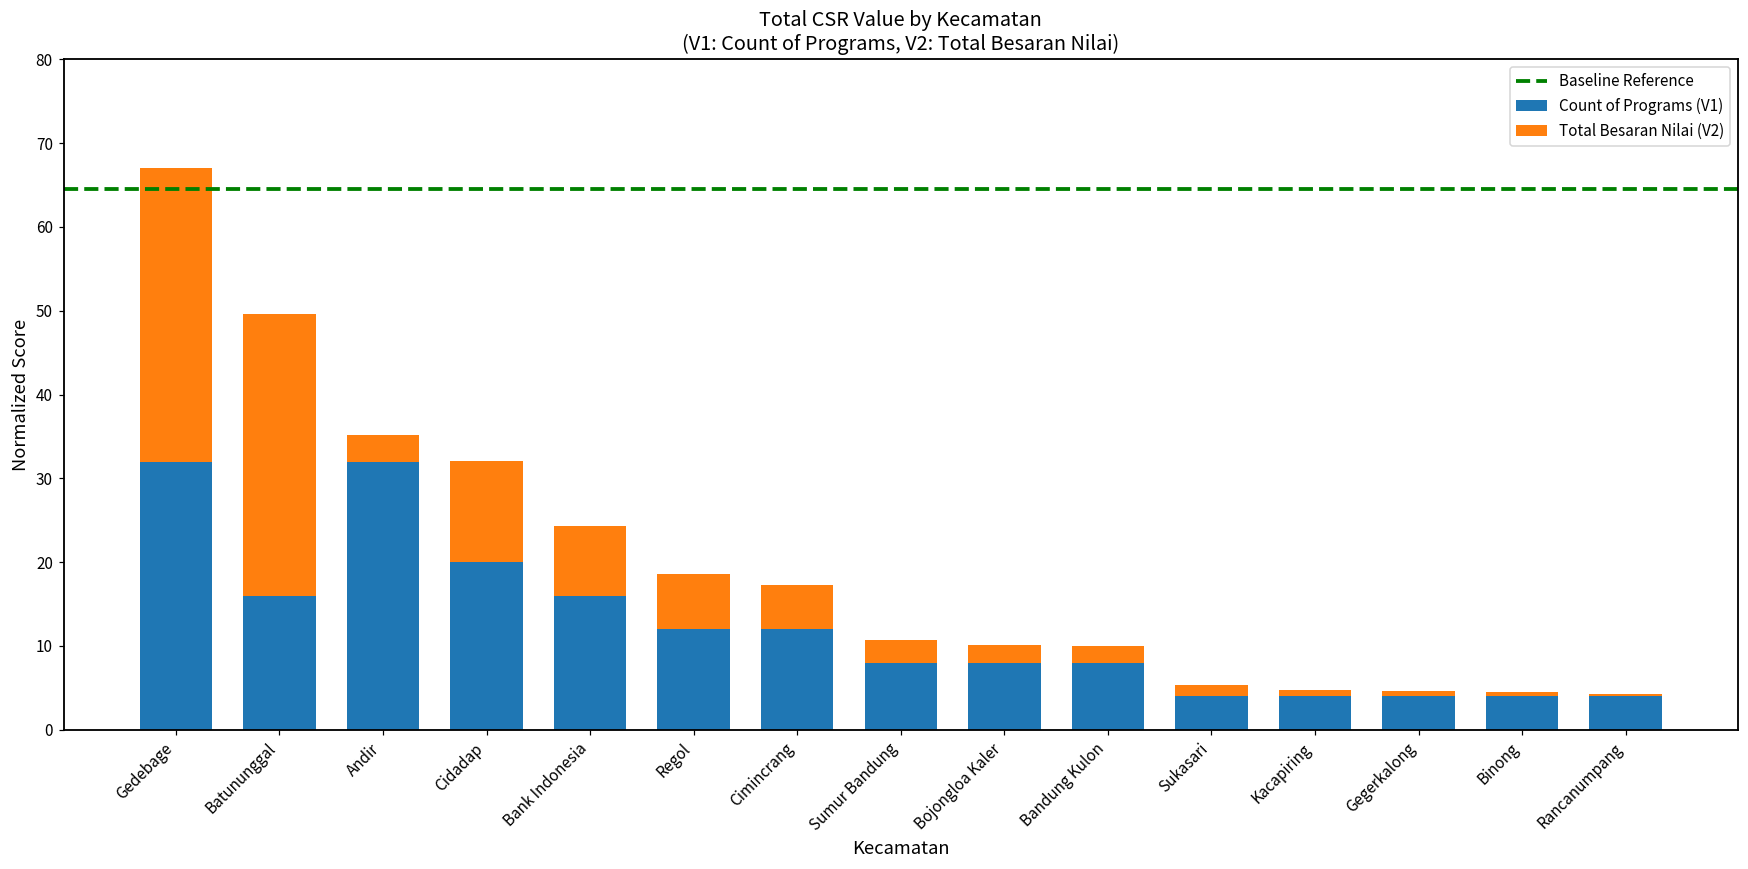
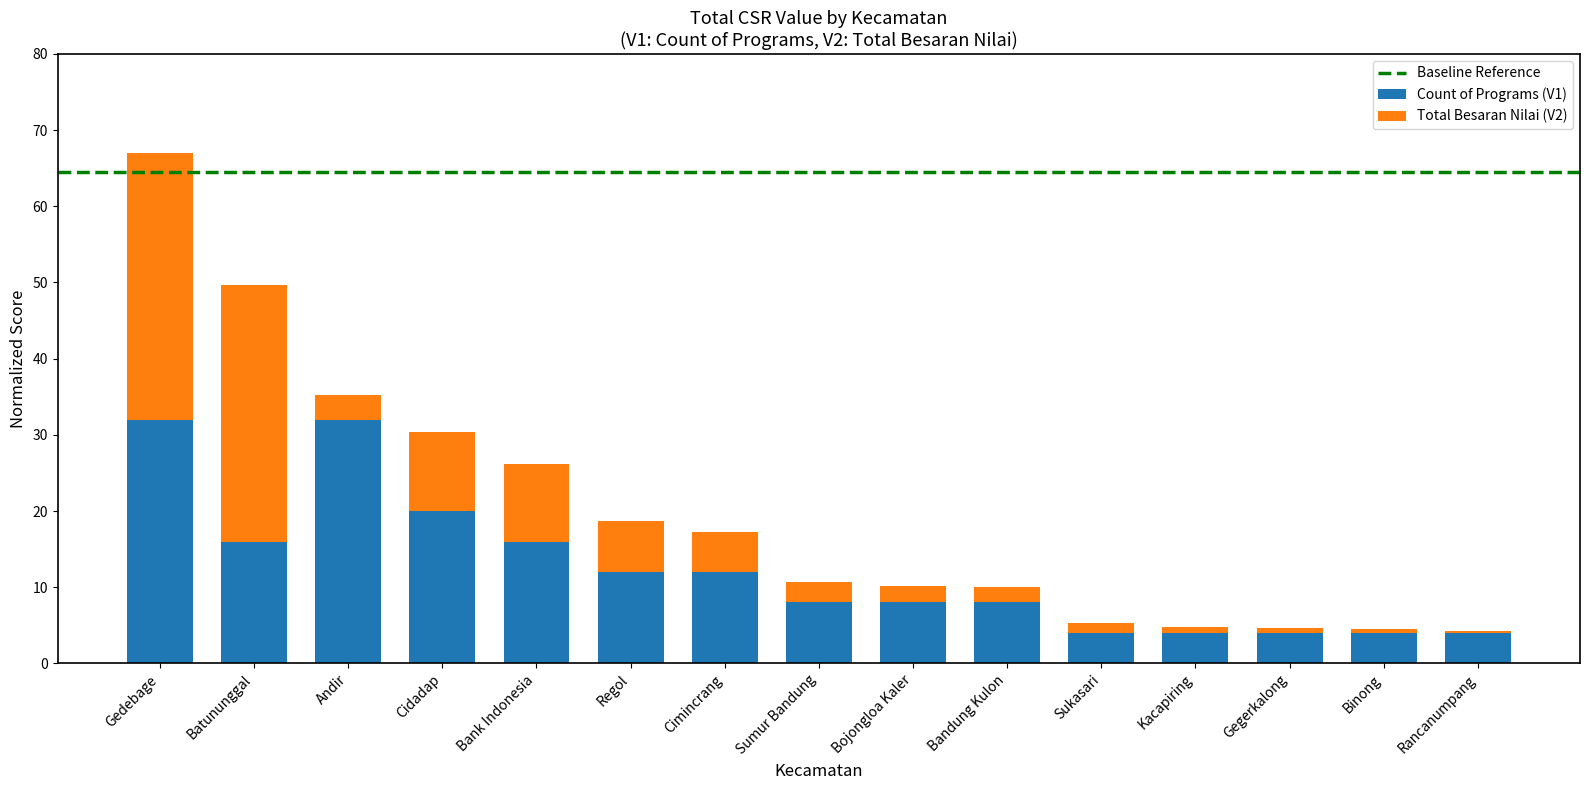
Total Besaran Nilai (V2), Cidadap: 12 -> 10
Total Besaran Nilai (V2), Bank Indonesia: 8 -> 10
